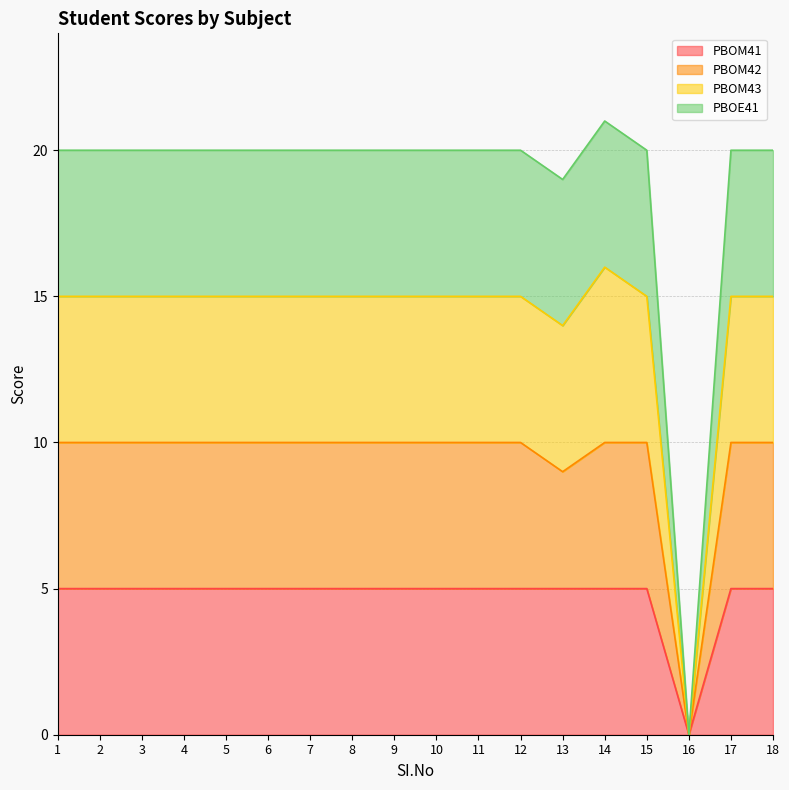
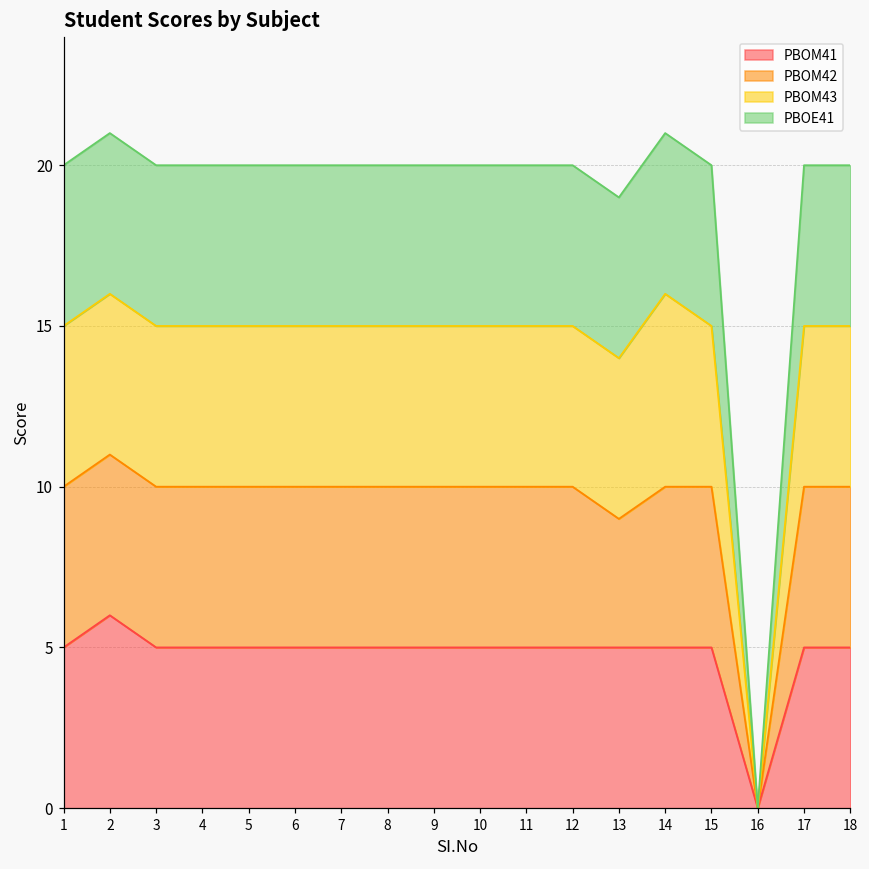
PBOM41, 2: 5 -> 6
